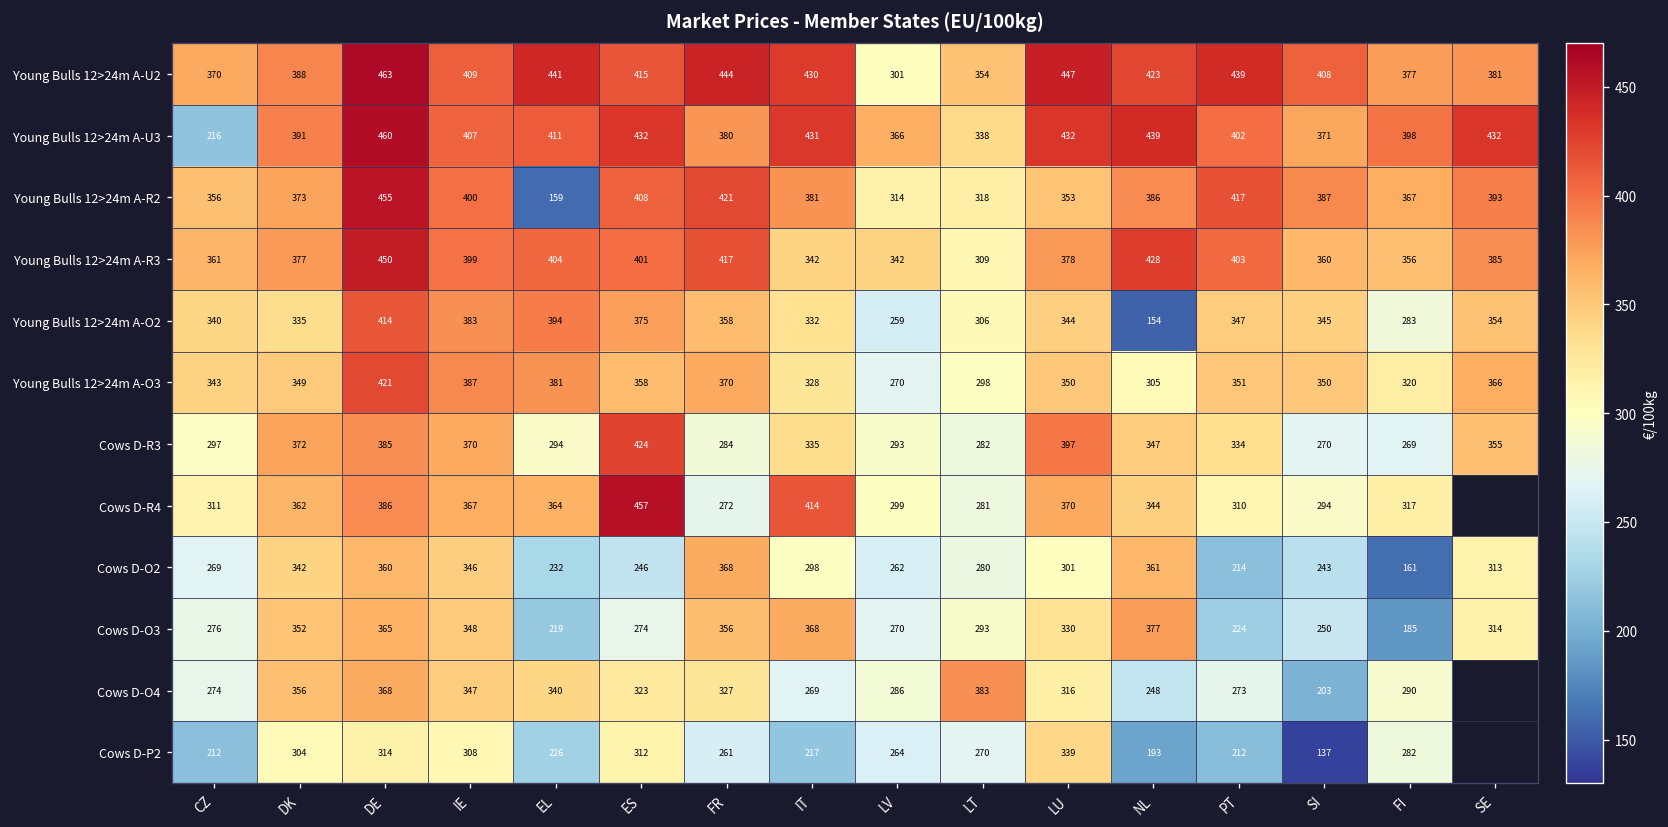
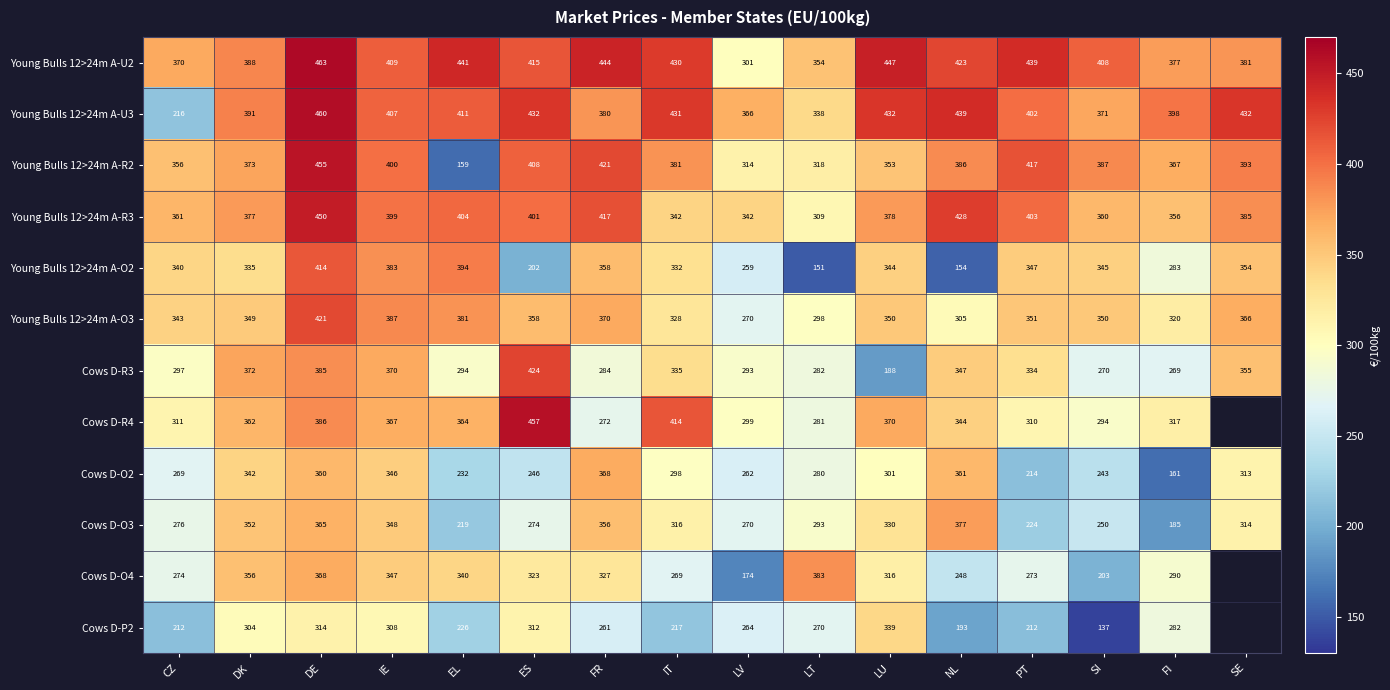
Young Bulls 12>24m A-O2, ES: 375 -> 202
Young Bulls 12>24m A-O2, LT: 306 -> 151
Cows D-R3, LU: 397 -> 188
Cows D-O3, IT: 368 -> 316
Cows D-O4, LV: 286 -> 174
